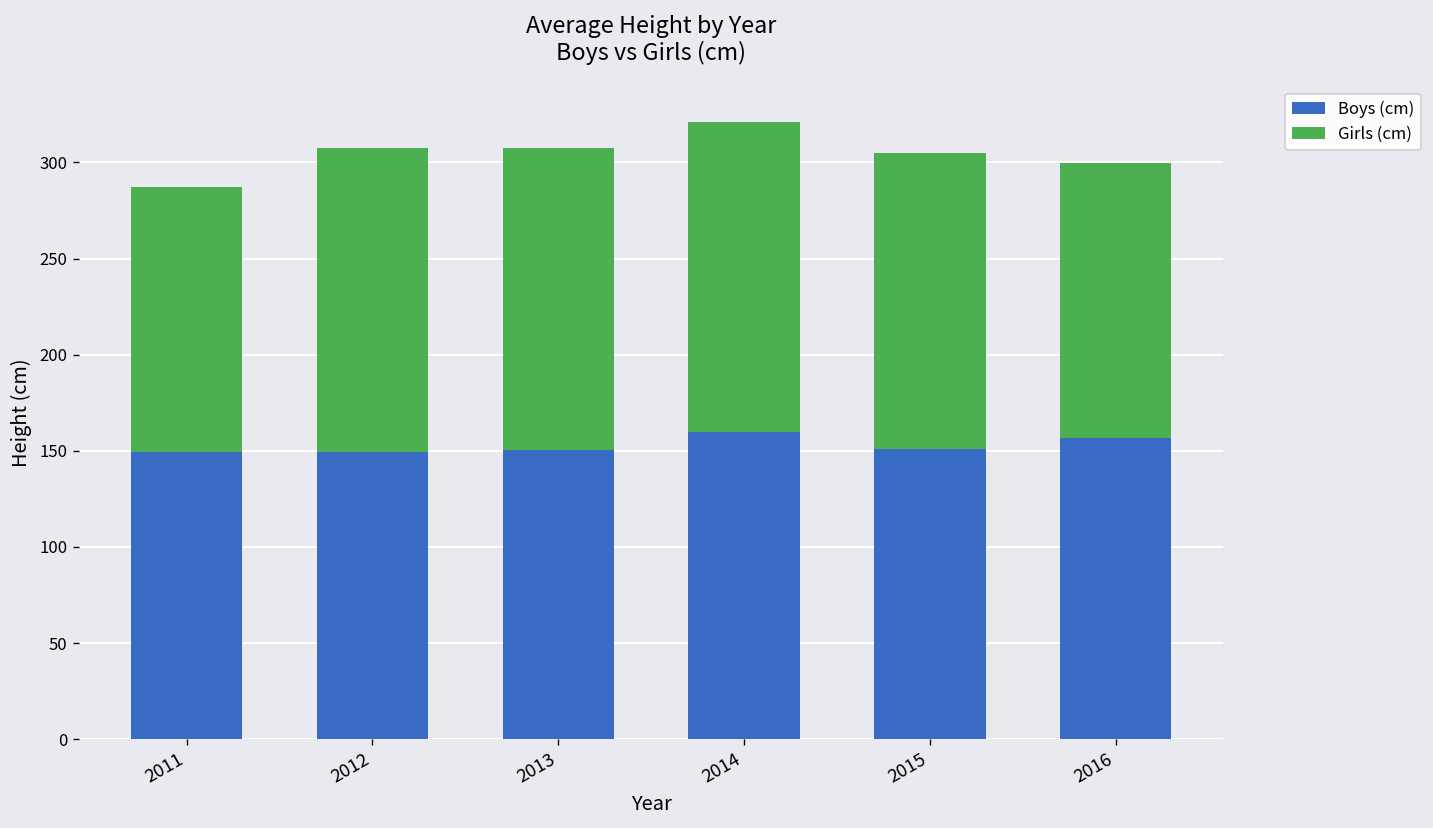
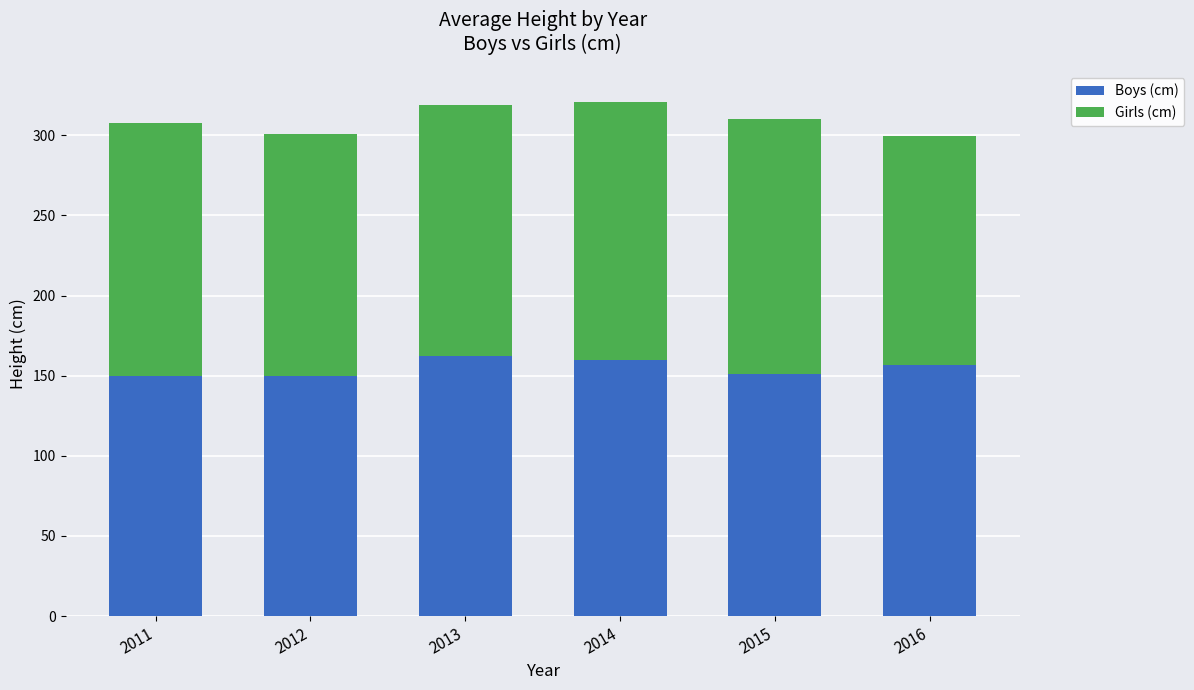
Girls (cm), 2011: 137 -> 158
Girls (cm), 2012: 158 -> 152
Boys (cm), 2013: 150 -> 162
Girls (cm), 2015: 154 -> 159
